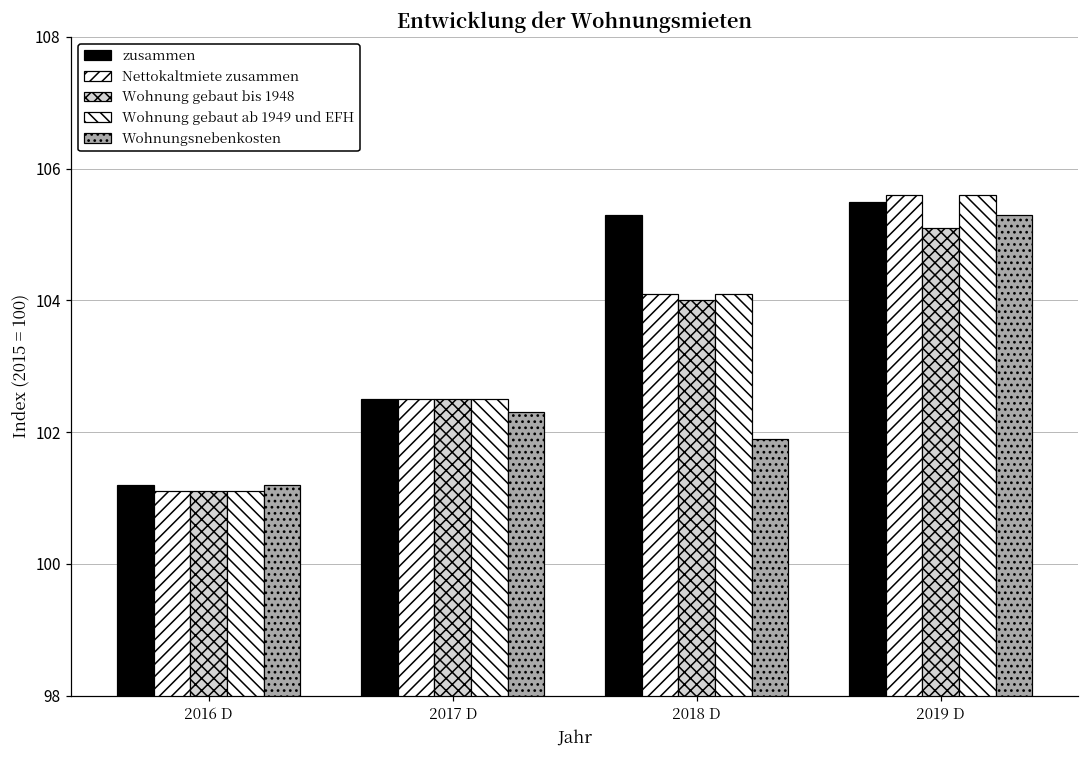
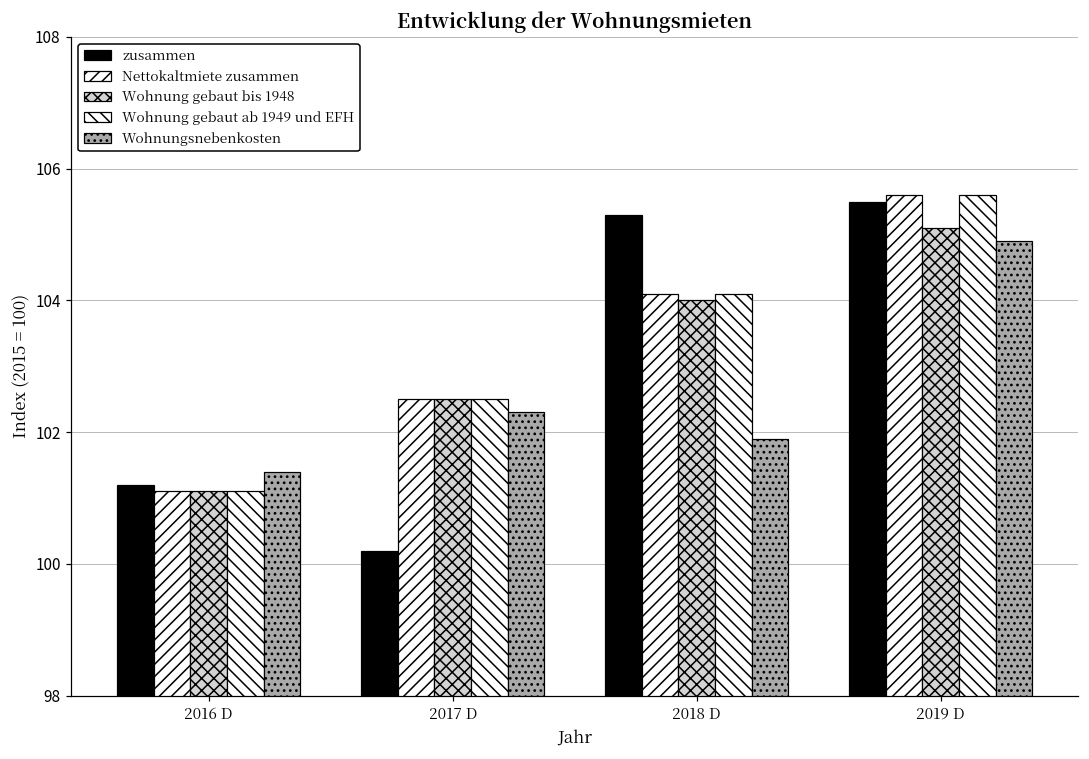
Wohnungsnebenkosten, 2016 D: 101.2 -> 101.4
zusammen, 2017 D: 102.5 -> 100.2
Wohnungsnebenkosten, 2019 D: 105.3 -> 104.9
